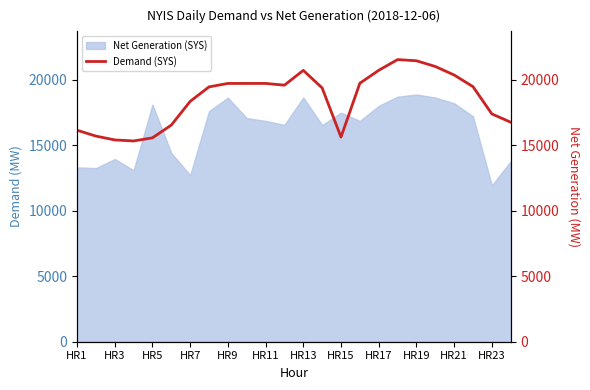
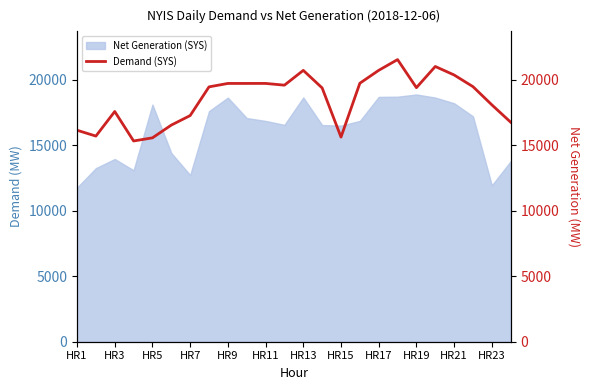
Net Generation (SYS), HR1: 13300 -> 11800
Net Generation (SYS), HR15: 17500 -> 16500
Net Generation (SYS), HR17: 18000 -> 18700
Demand (SYS), HR3: 15400 -> 17600
Demand (SYS), HR7: 18400 -> 17300
Demand (SYS), HR19: 21500 -> 19400
Demand (SYS), HR23: 17400 -> 18100
